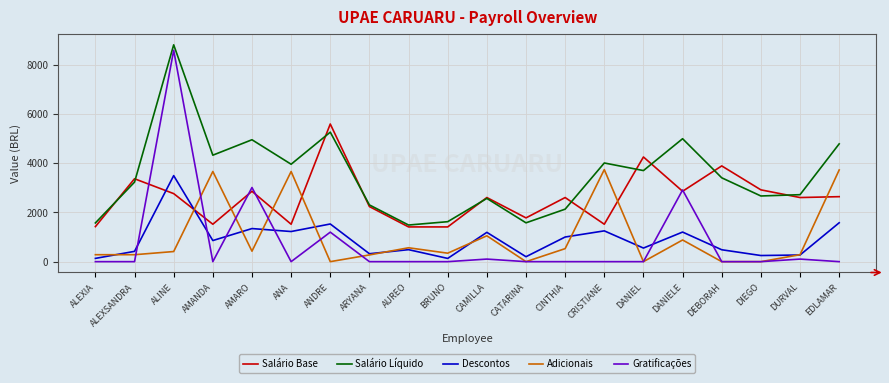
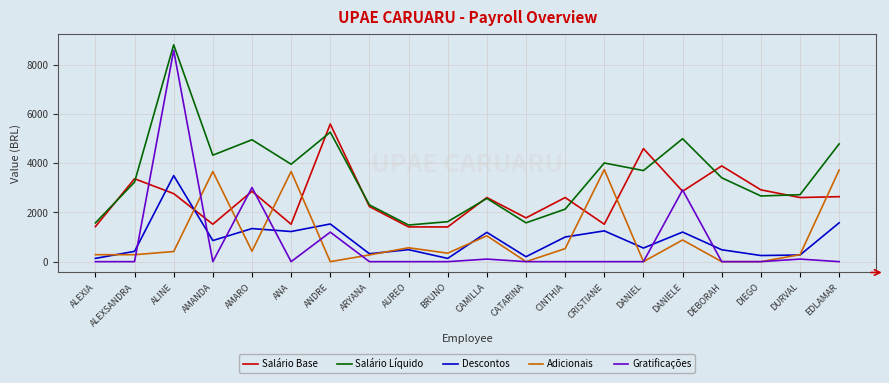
Salário Base, DANIEL: 4300 -> 4600
